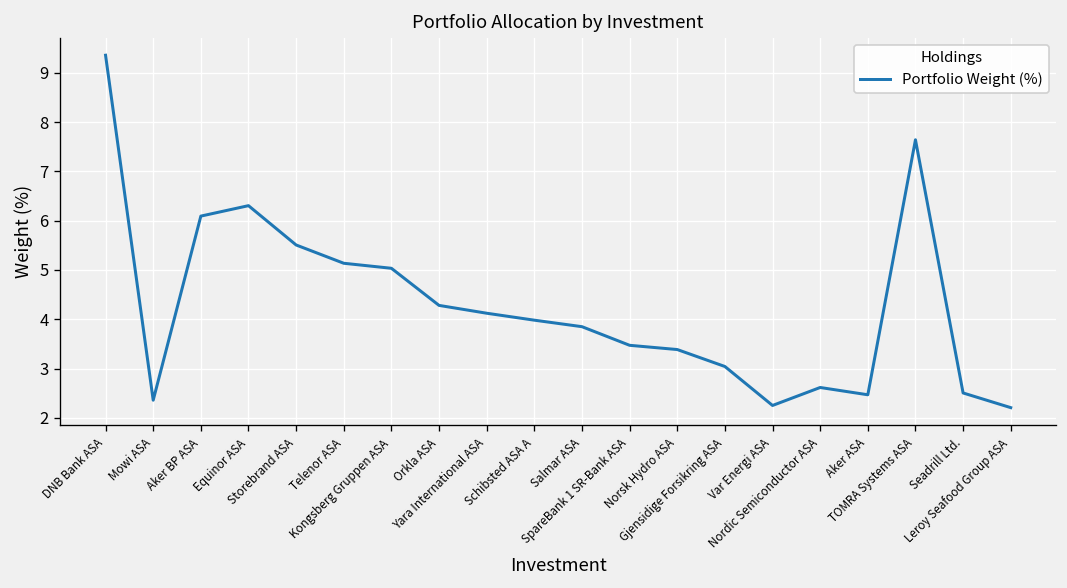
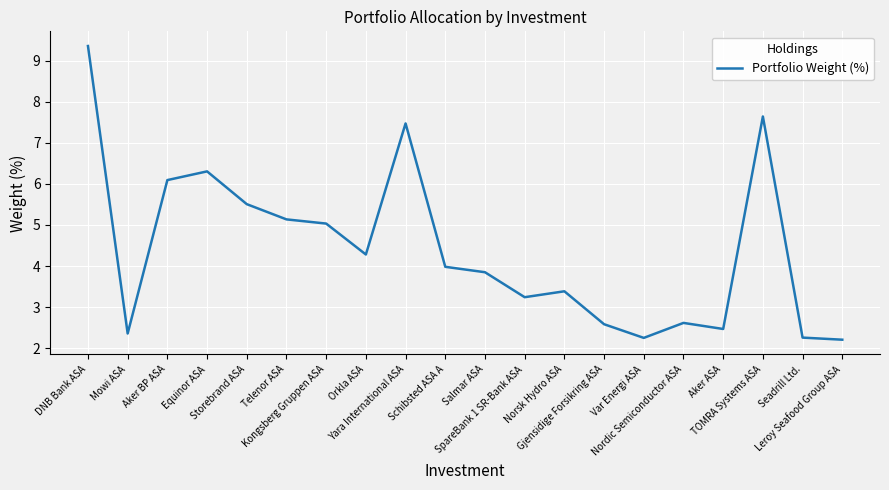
Yara International ASA: 4.1 -> 7.5
SpareBank 1 SR-Bank ASA: 3.5 -> 3.2
Gjensidige Forsikring ASA: 3.0 -> 2.6
Seadrill Ltd.: 2.5 -> 2.3
